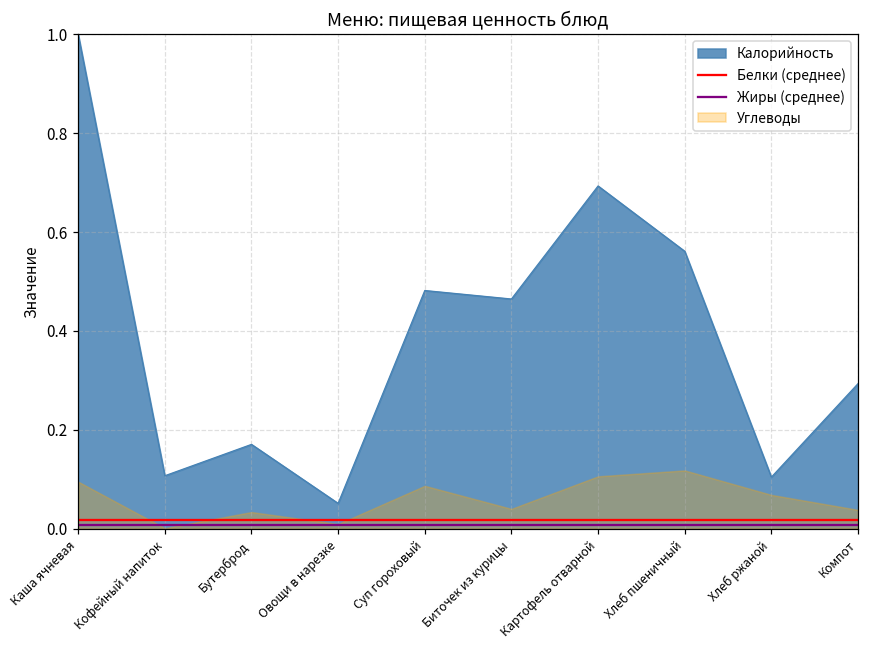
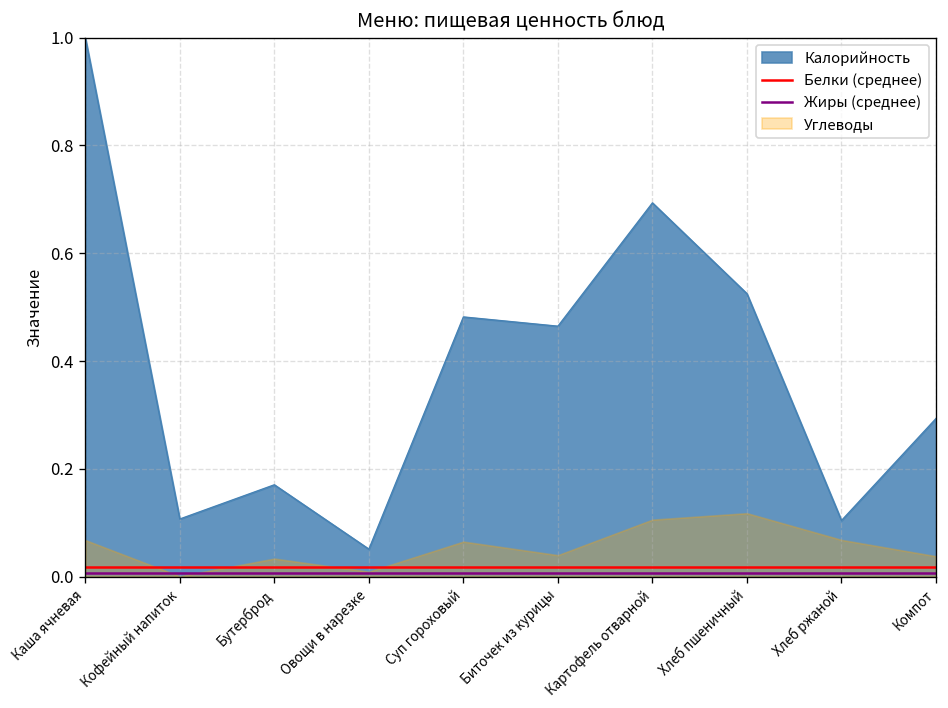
Углеводы, Каша ячневая: 0.10 -> 0.07
Углеводы, Суп гороховый: 0.09 -> 0.07
Калорийность, Хлеб пшеничный: 0.56 -> 0.52
